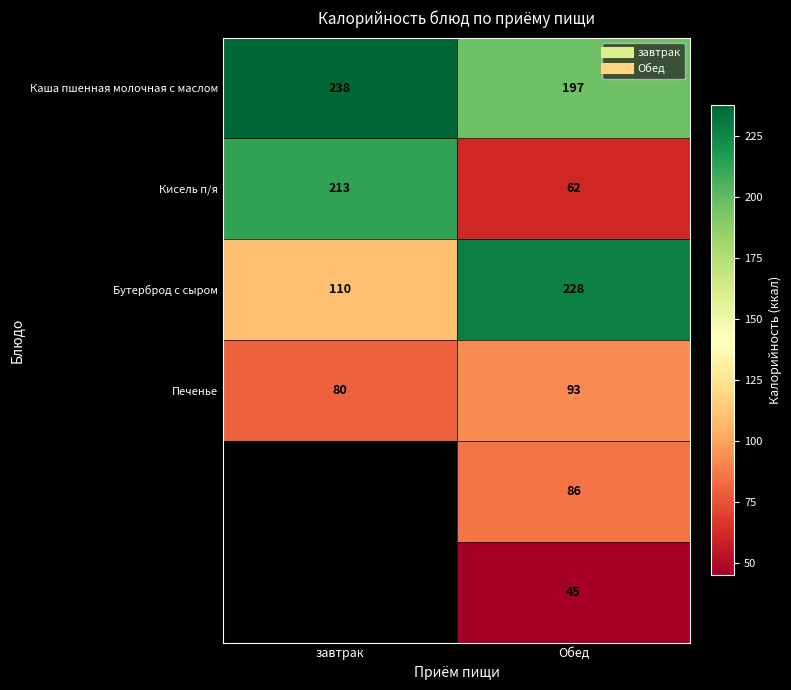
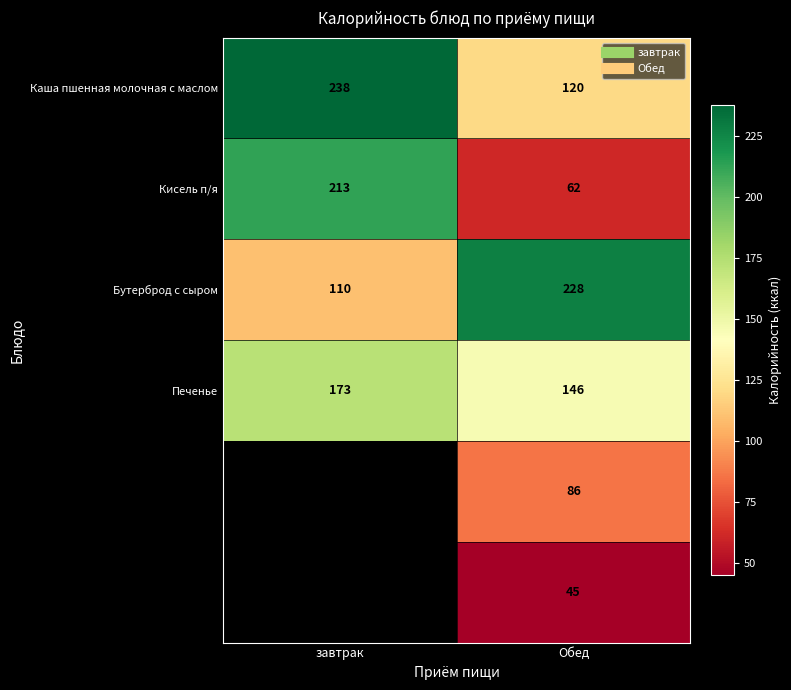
Каша пшенная молочная с маслом, Обед: 197 -> 120
Печенье, завтрак: 80 -> 173
Печенье, Обед: 93 -> 146
